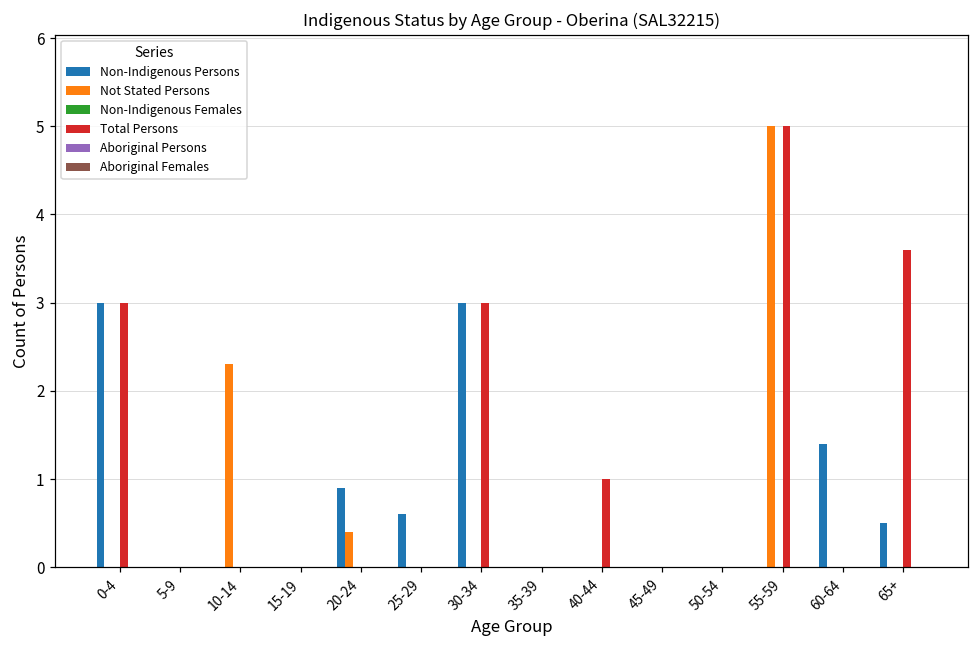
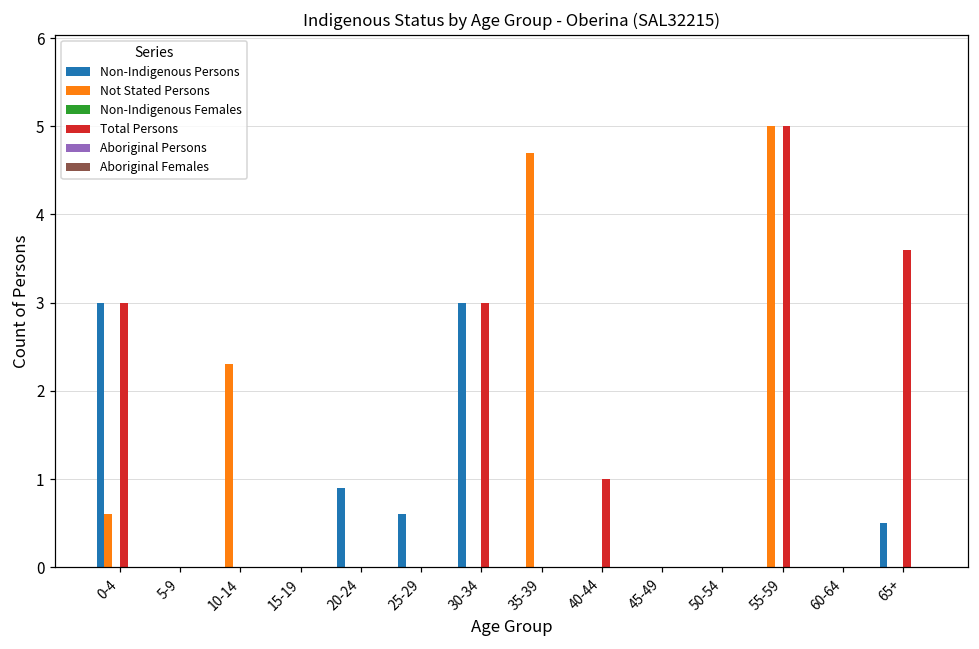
Not Stated Persons, 0-4: 0.0 -> 0.6
Not Stated Persons, 20-24: 0.4 -> 0.0
Not Stated Persons, 35-39: 0.0 -> 4.7
Non-Indigenous Persons, 60-64: 1.4 -> 0.0
